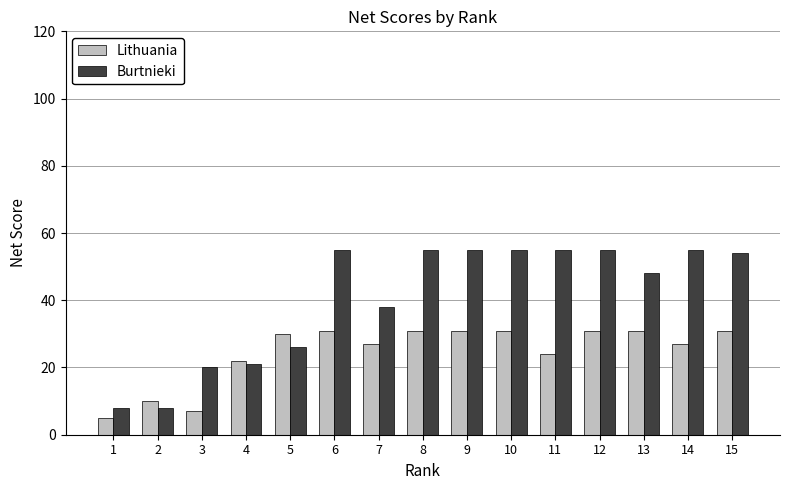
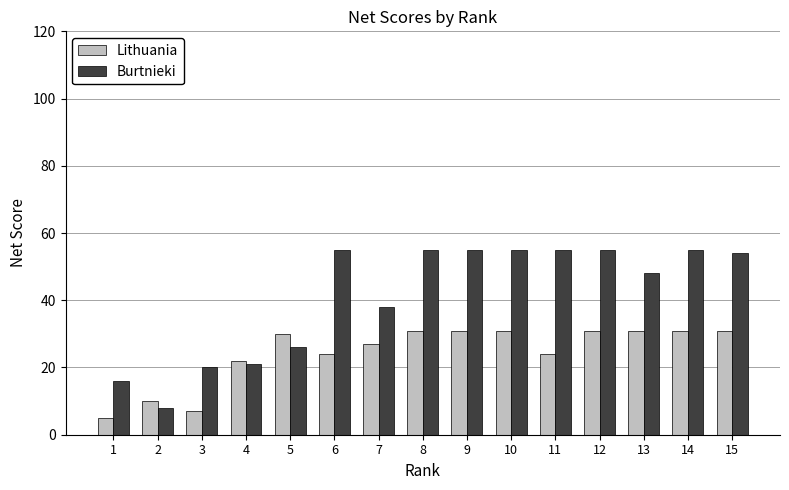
Burtnieki, 1: 8 -> 16
Lithuania, 6: 31 -> 24
Lithuania, 14: 27 -> 31
